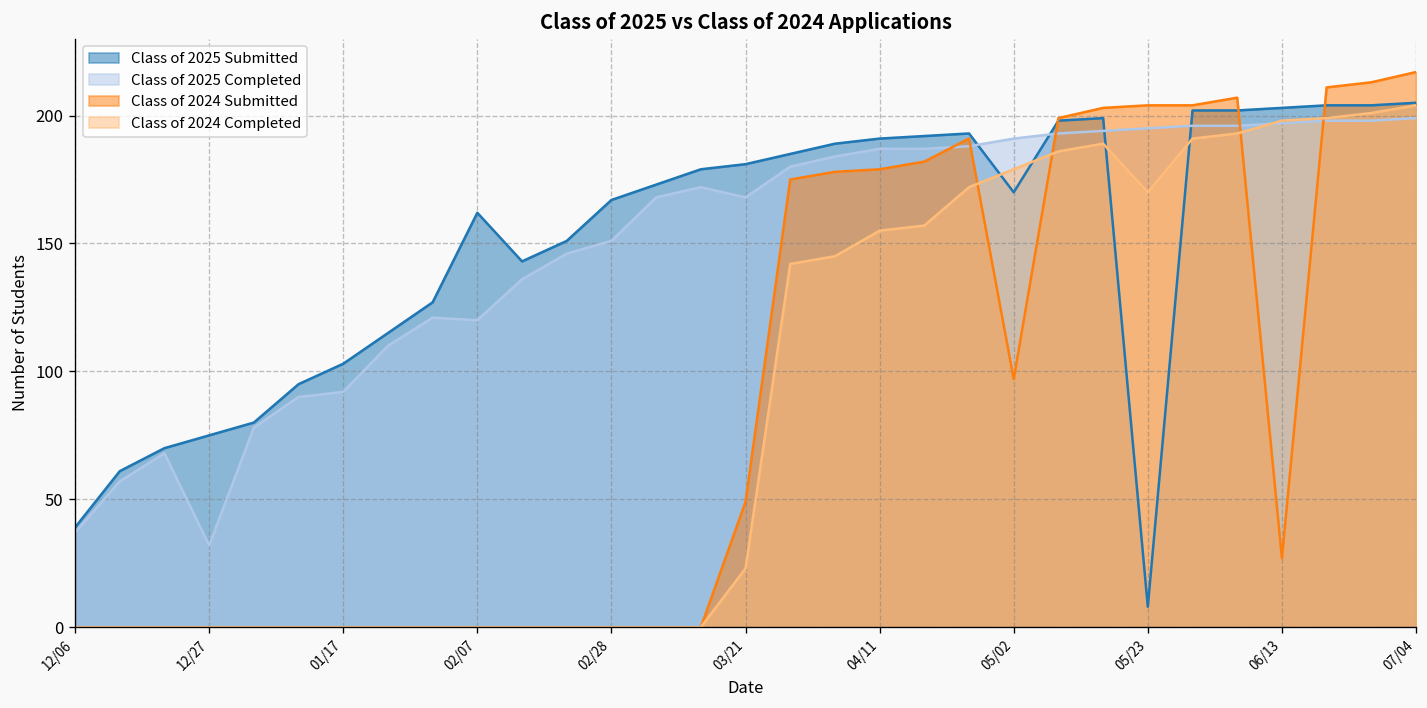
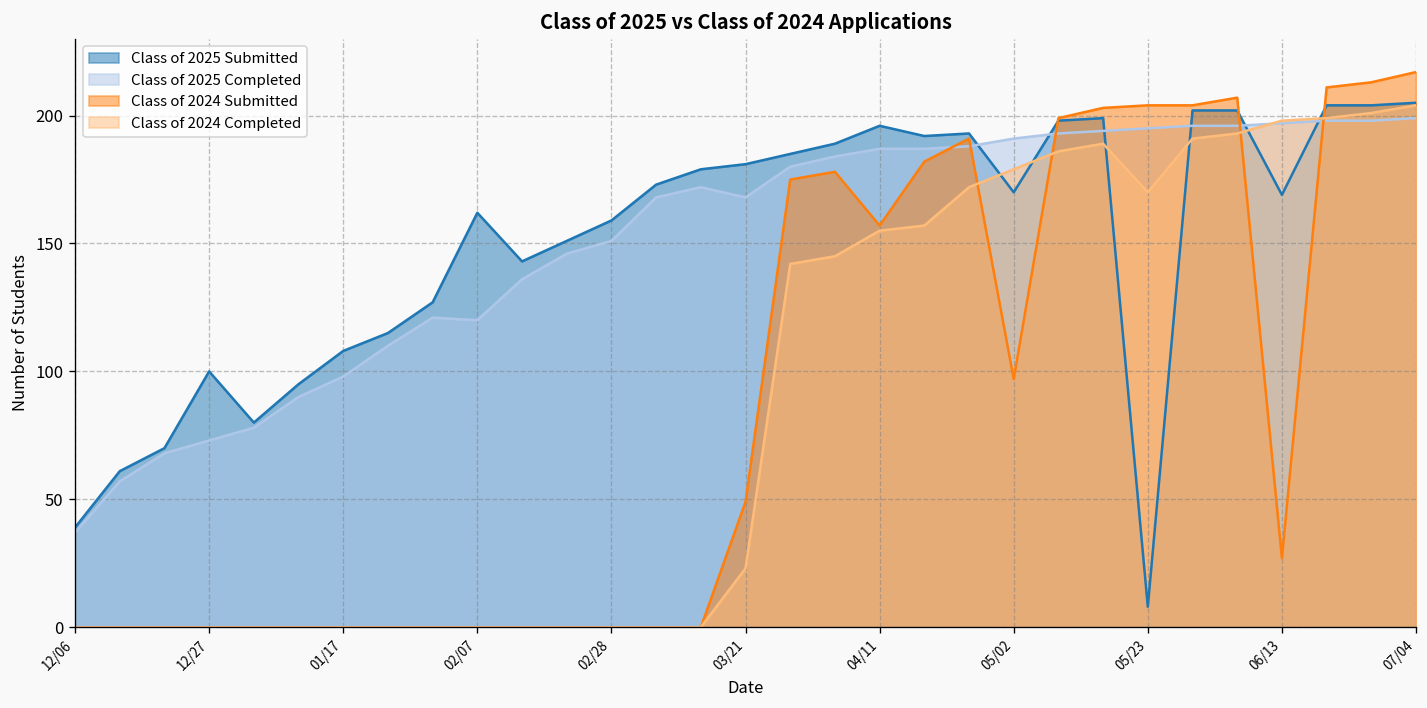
Class of 2025 Submitted, 12/27: 75 -> 100
Class of 2025 Completed, 12/27: 32 -> 73
Class of 2025 Submitted, 01/17: 103 -> 108
Class of 2025 Completed, 01/17: 92 -> 98
Class of 2025 Submitted, 02/28: 167 -> 159
Class of 2025 Submitted, 04/11: 191 -> 196
Class of 2024 Submitted, 04/11: 179 -> 157
Class of 2025 Submitted, 06/13: 203 -> 169
